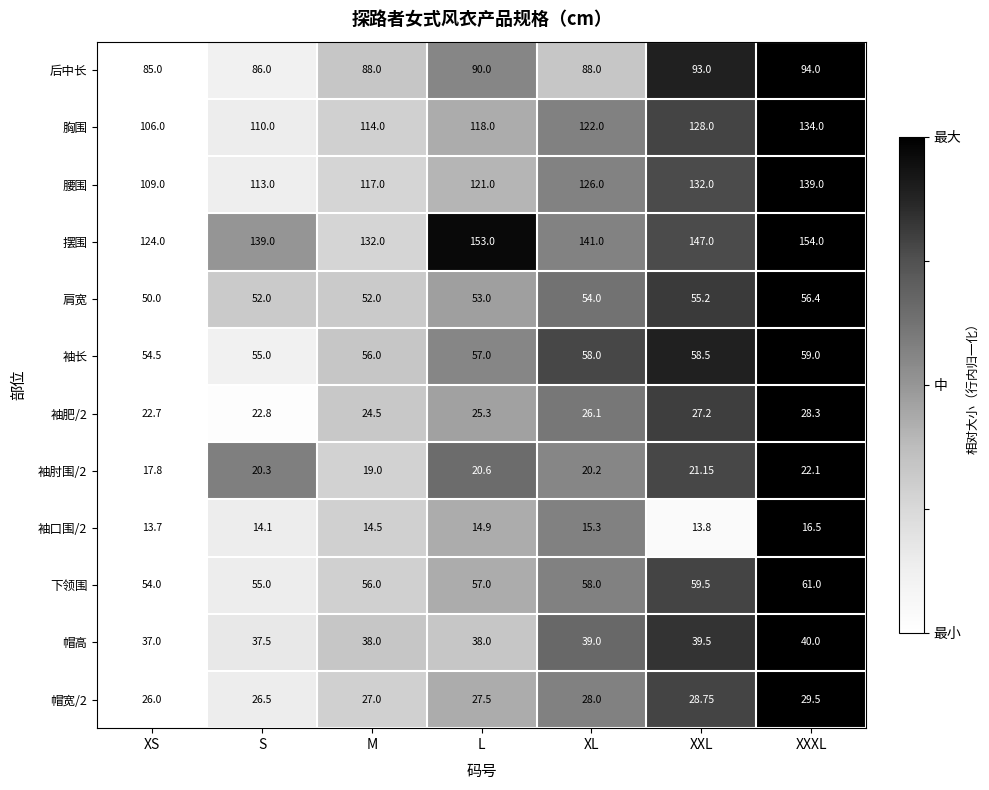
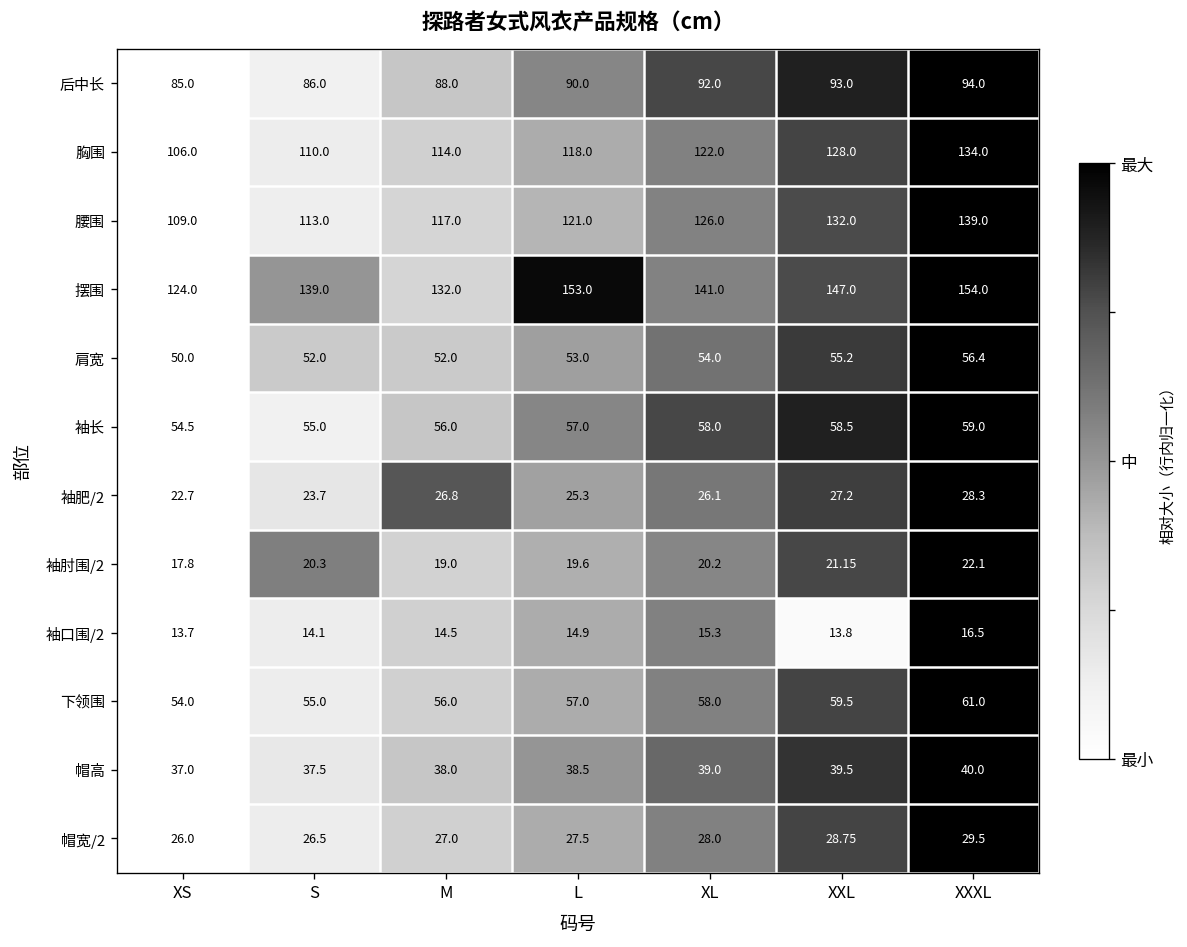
后中长, XL: 88.0 -> 92.0
袖肥/2, S: 22.8 -> 23.7
袖肥/2, M: 24.5 -> 26.8
袖肘围/2, L: 20.6 -> 19.6
帽高, L: 38.0 -> 38.5
